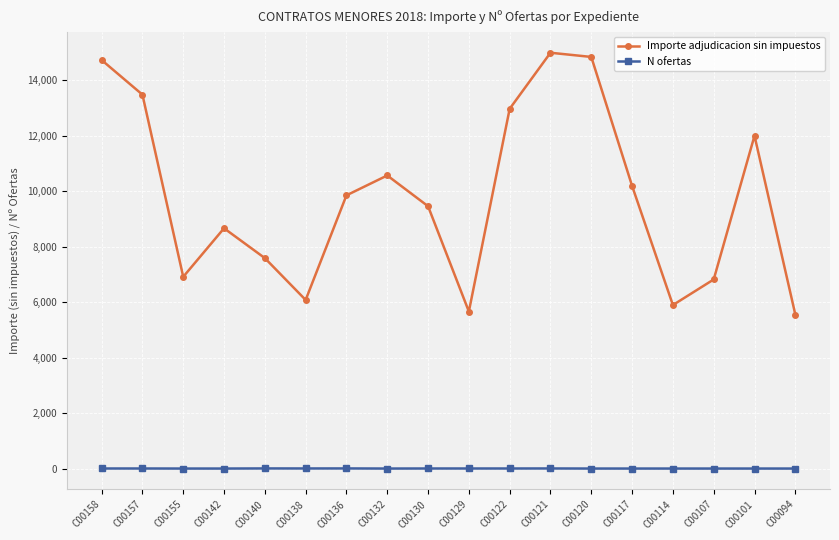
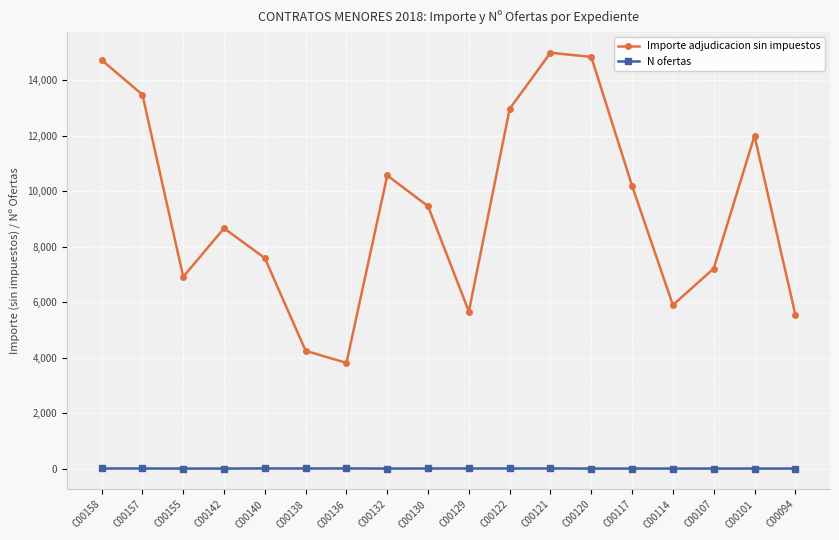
Importe adjudicacion sin impuestos, C00138: 6,100 -> 4,200
Importe adjudicacion sin impuestos, C00136: 9,900 -> 3,800
Importe adjudicacion sin impuestos, C00107: 6,800 -> 7,200
